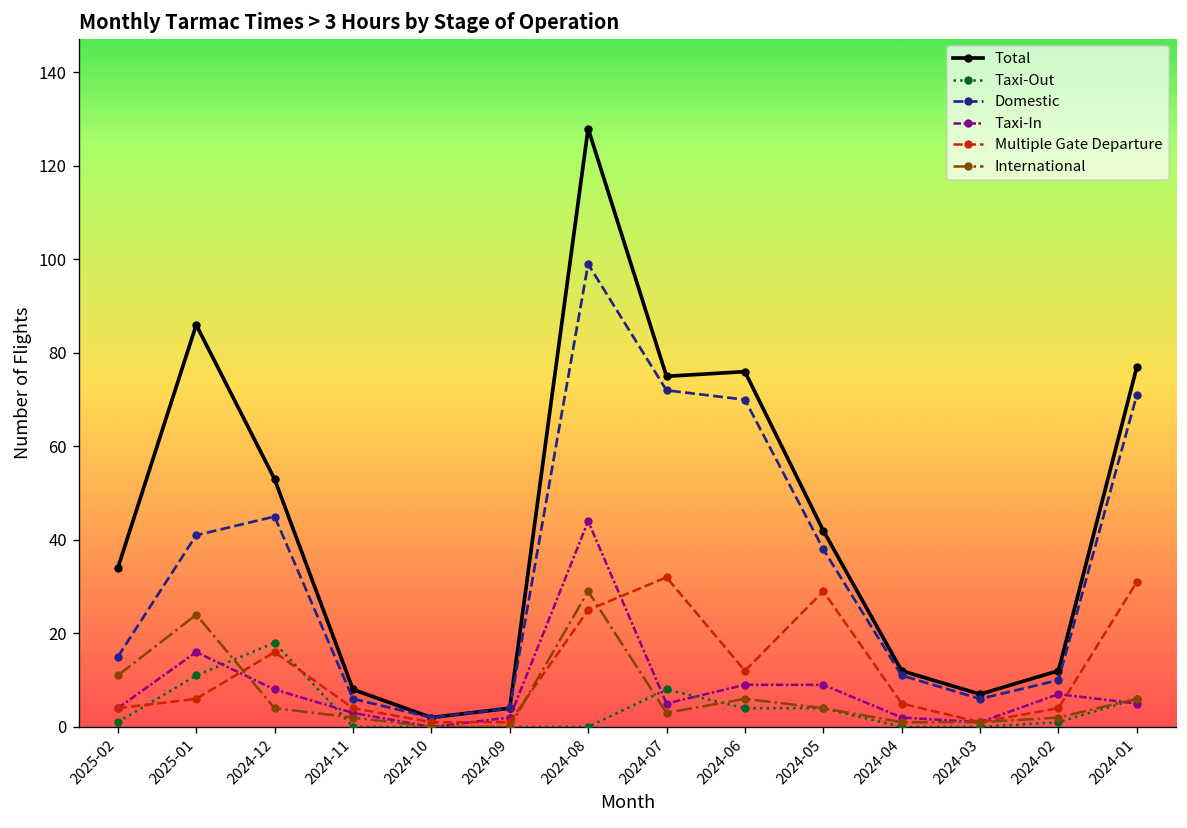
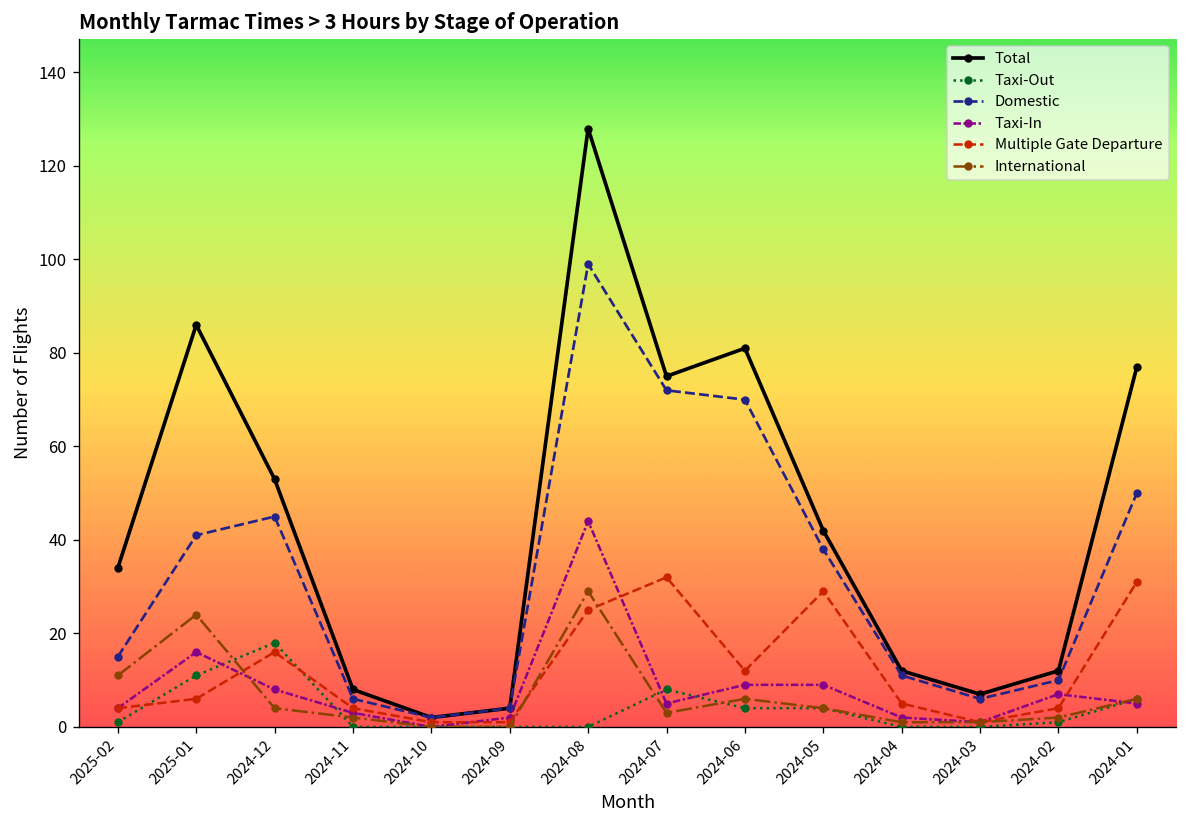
Total, 2024-06: 76 -> 81
Domestic, 2024-01: 71 -> 50
